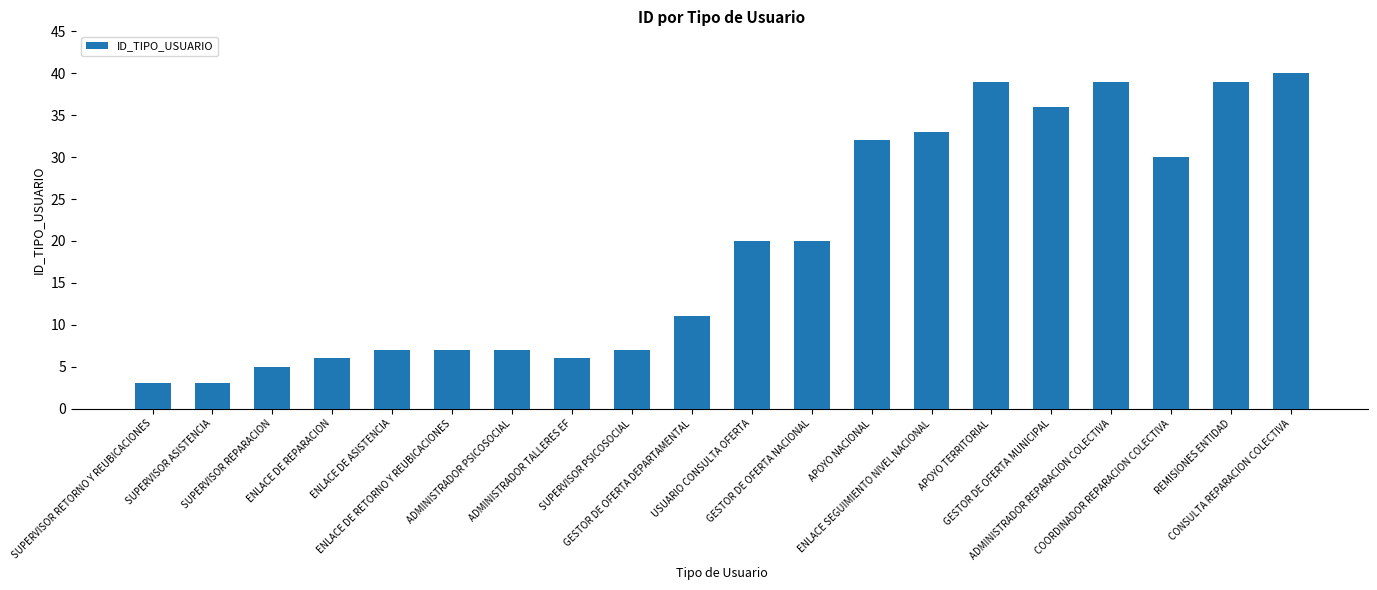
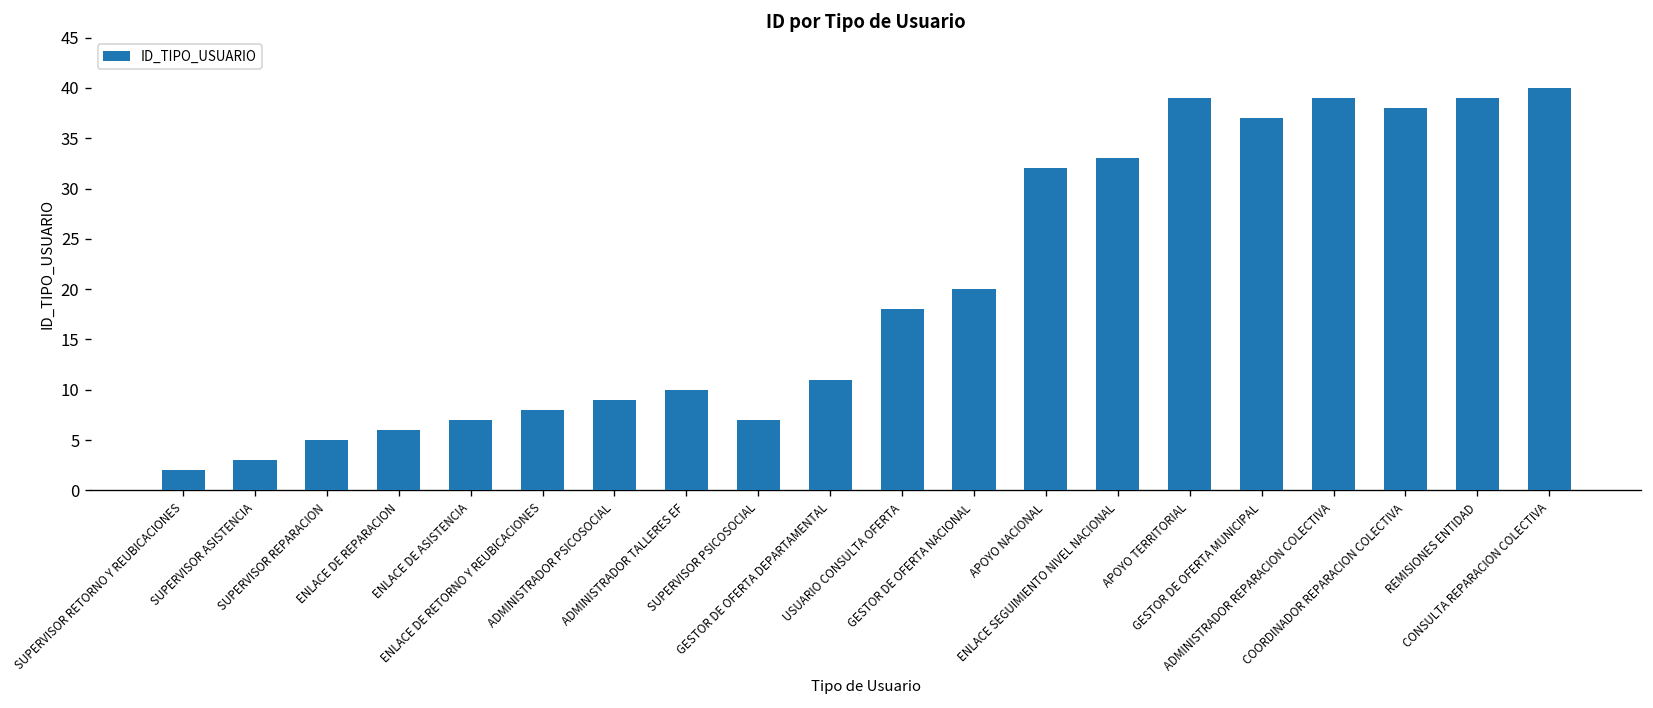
SUPERVISOR RETORNO Y REUBICACIONES: 3 -> 2
ENLACE DE RETORNO Y REUBICACIONES: 7 -> 8
ADMINISTRADOR PSICOSOCIAL: 7 -> 9
ADMINISTRADOR TALLERES EF: 6 -> 10
USUARIO CONSULTA OFERTA: 20 -> 18
GESTOR DE OFERTA MUNICIPAL: 36 -> 37
COORDINADOR REPARACION COLECTIVA: 30 -> 38
